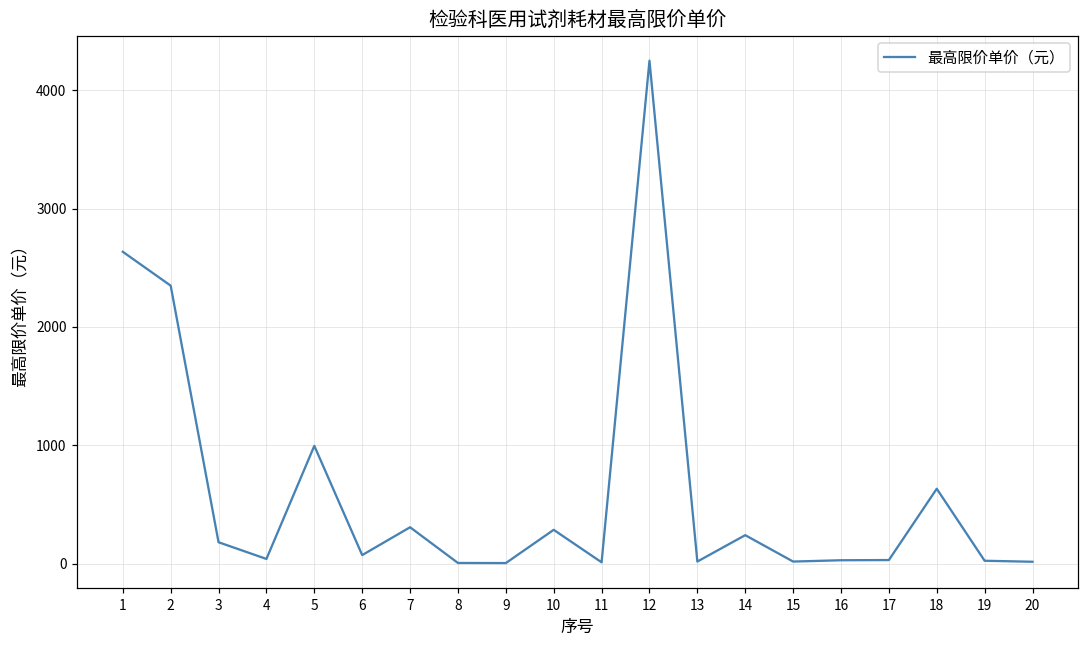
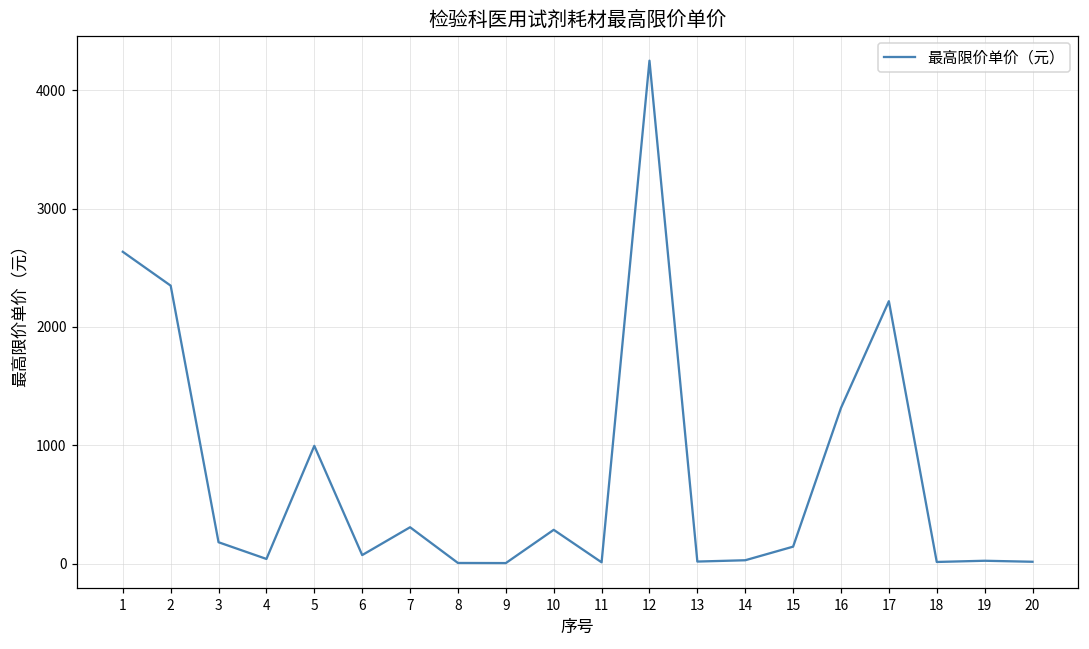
14: 240 -> 30
15: 20 -> 140
16: 30 -> 1320
17: 30 -> 2220
18: 630 -> 10
